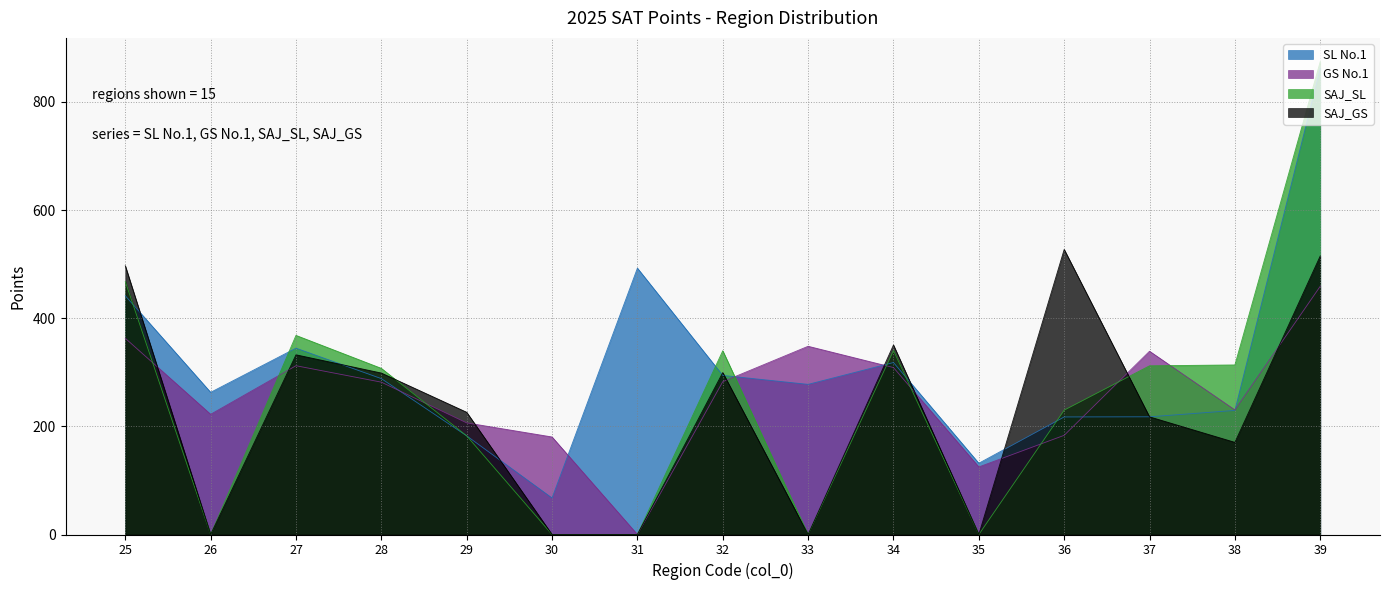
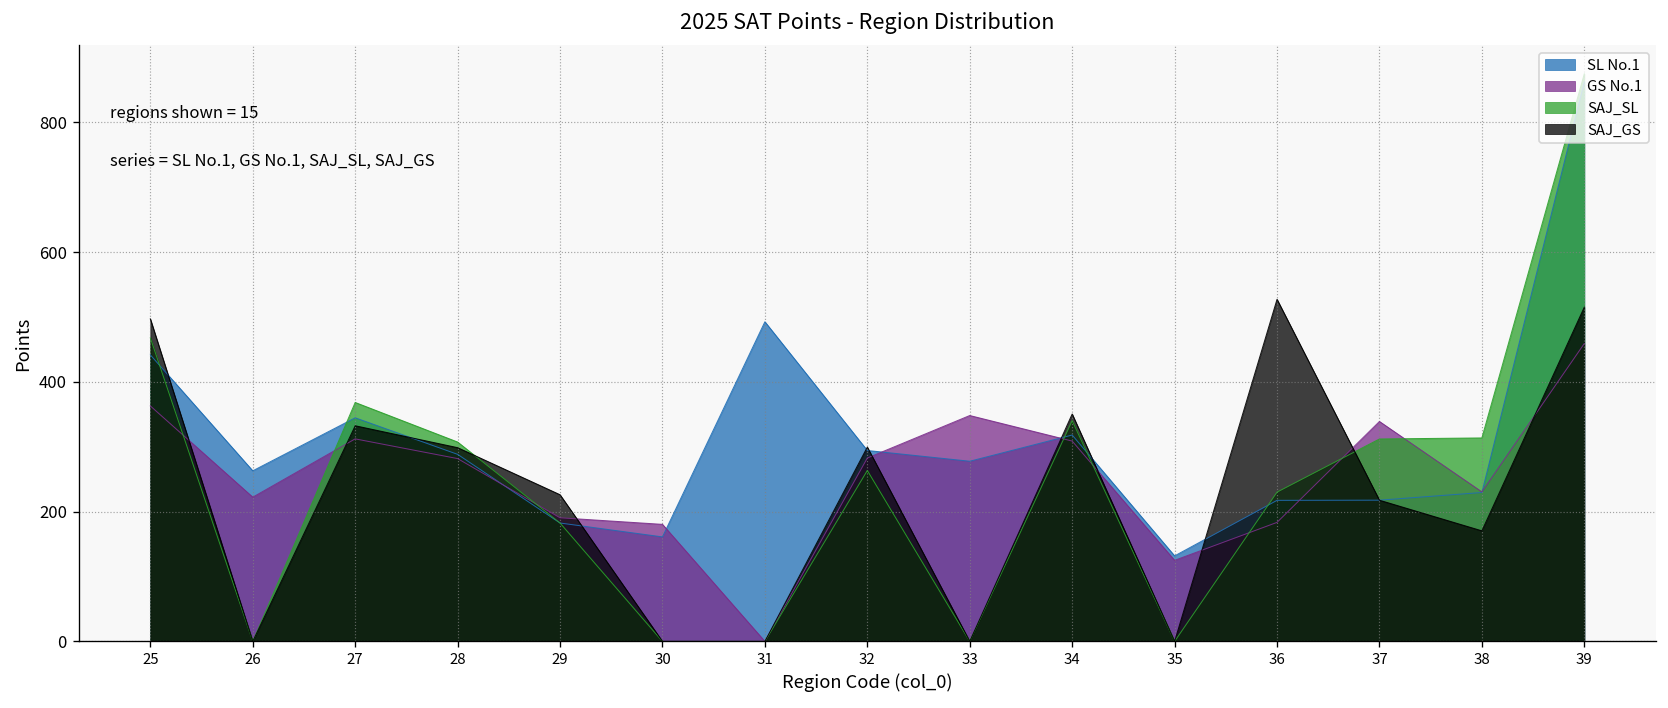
GS No.1, 29: 210 -> 190
SL No.1, 30: 70 -> 160
SAJ_SL, 32: 340 -> 260
